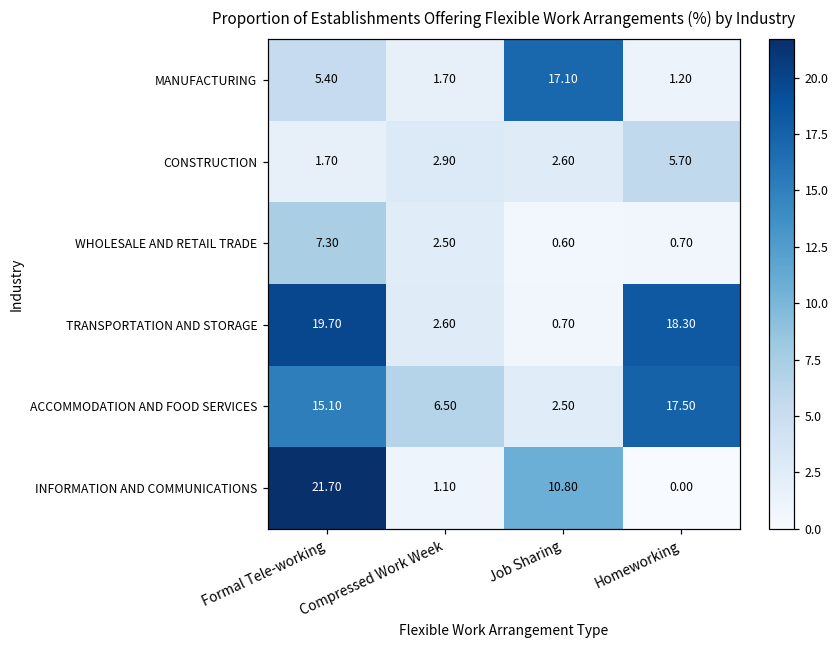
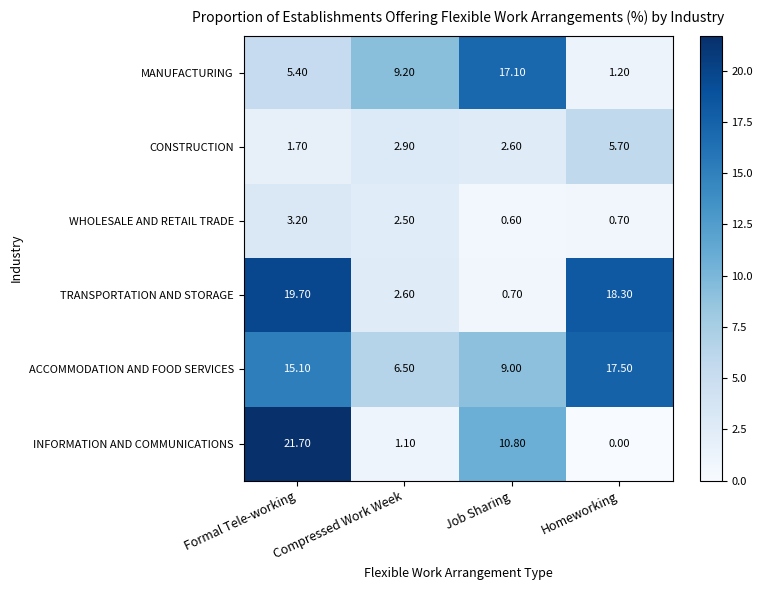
MANUFACTURING, Compressed Work Week: 1.70 -> 9.20
WHOLESALE AND RETAIL TRADE, Formal Tele-working: 7.30 -> 3.20
ACCOMMODATION AND FOOD SERVICES, Job Sharing: 2.50 -> 9.00
